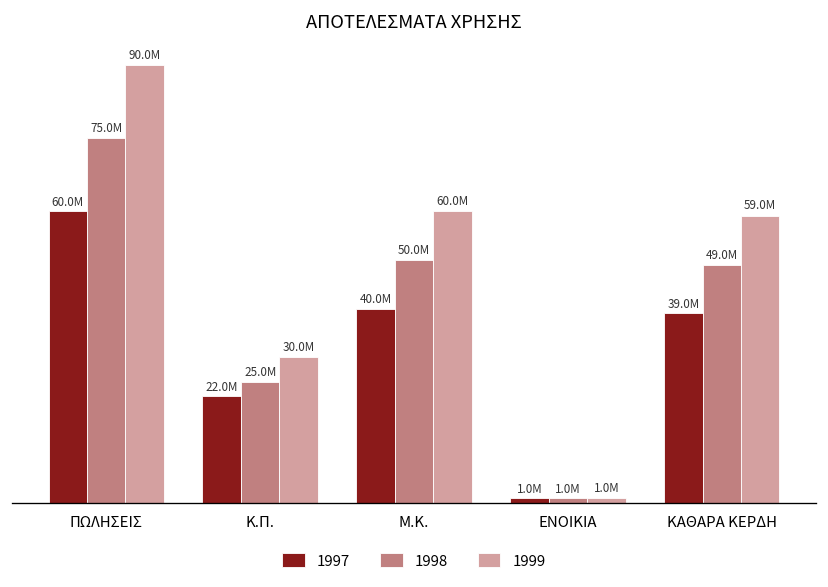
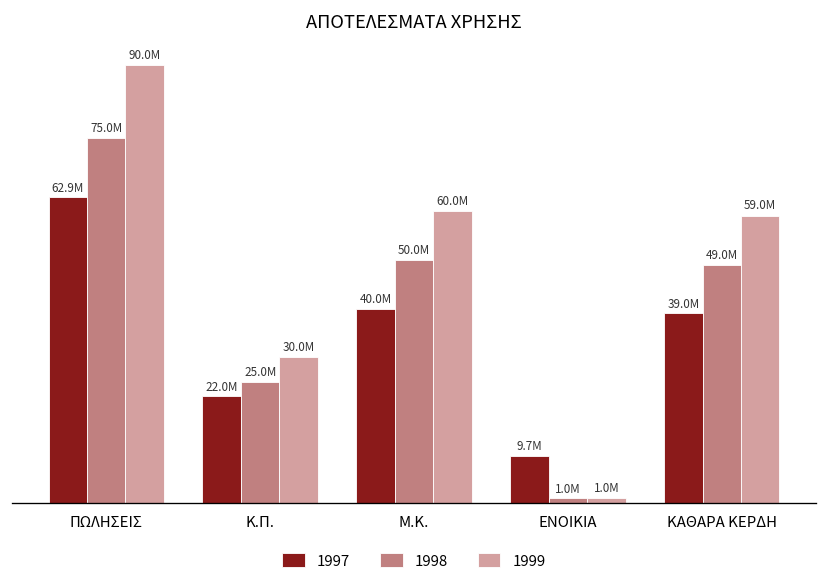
1997, ΠΩΛΗΣΕΙΣ: 60.0M -> 62.9M
1997, ΕΝΟΙΚΙΑ: 1.0M -> 9.7M
